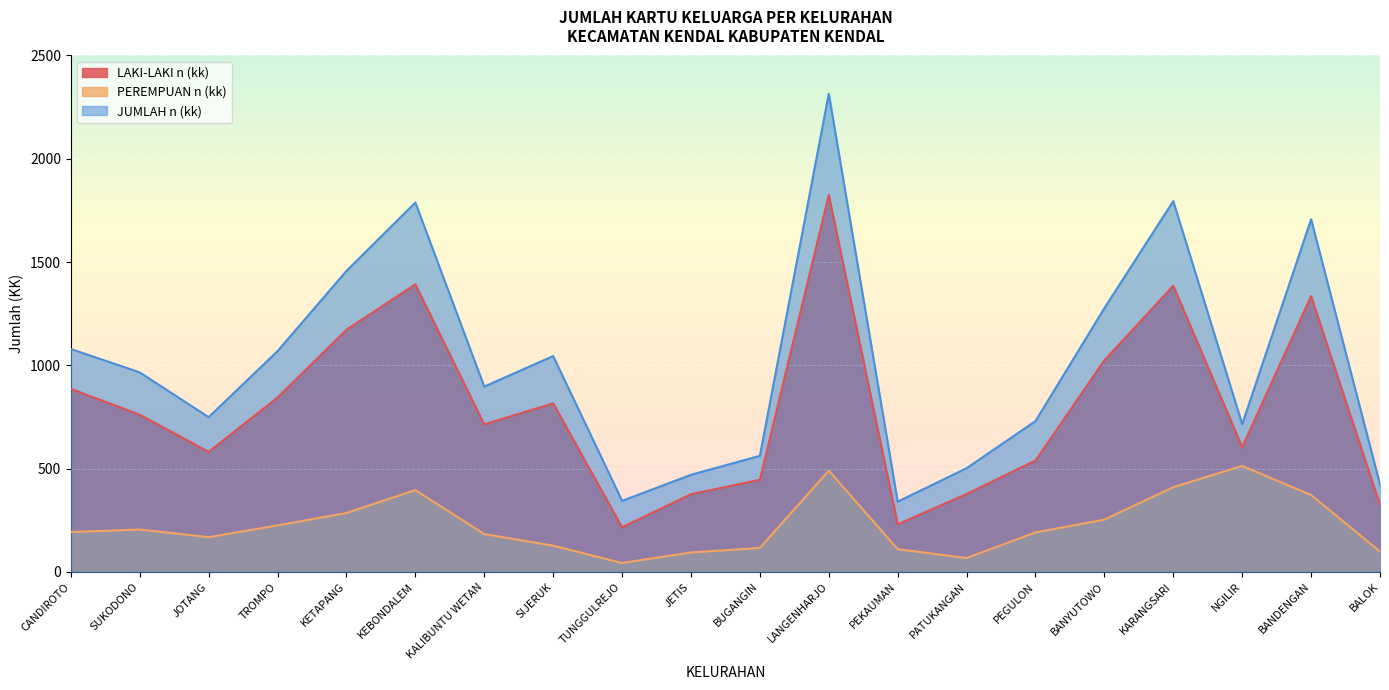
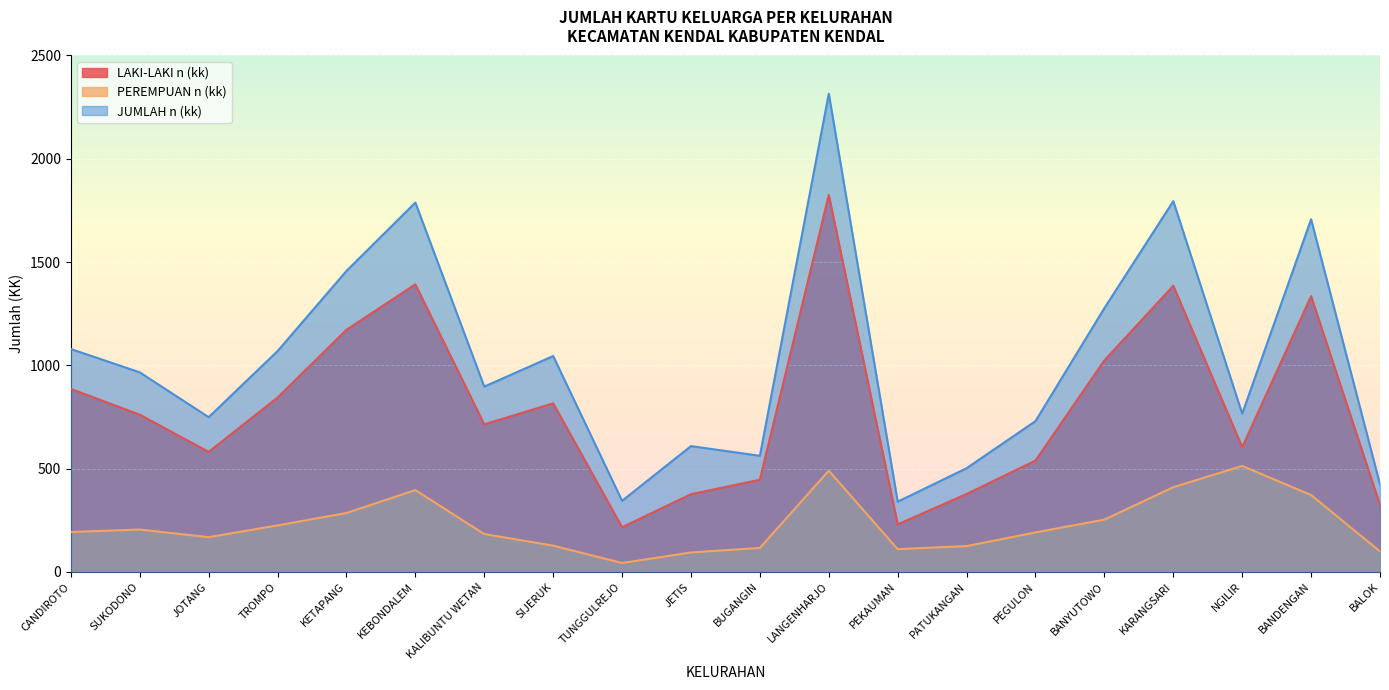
JUMLAH n (kk), JETIS: 470 -> 610
PEREMPUAN n (kk), PATUKANGAN: 70 -> 130
JUMLAH n (kk), NGILIR: 720 -> 770
